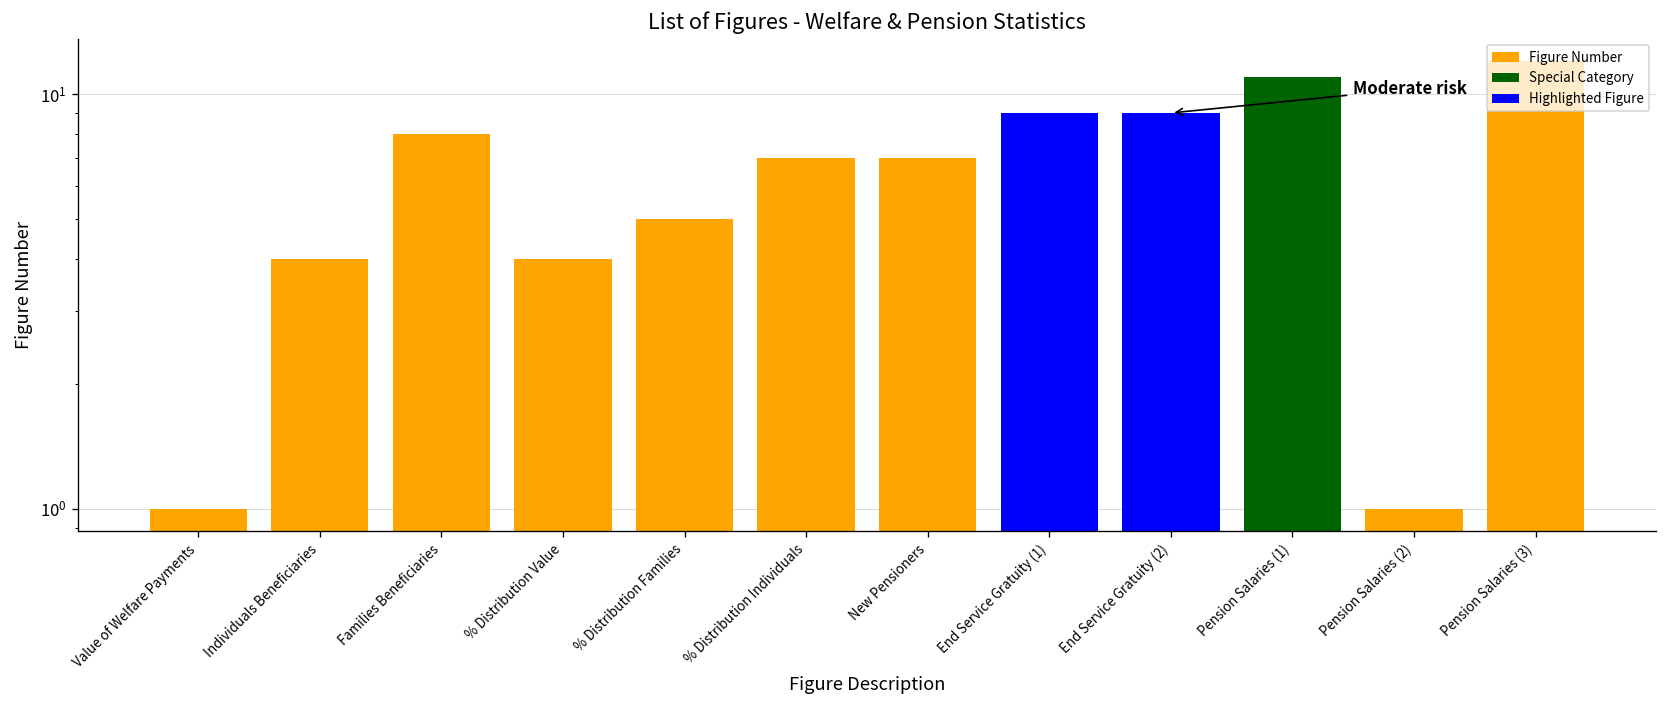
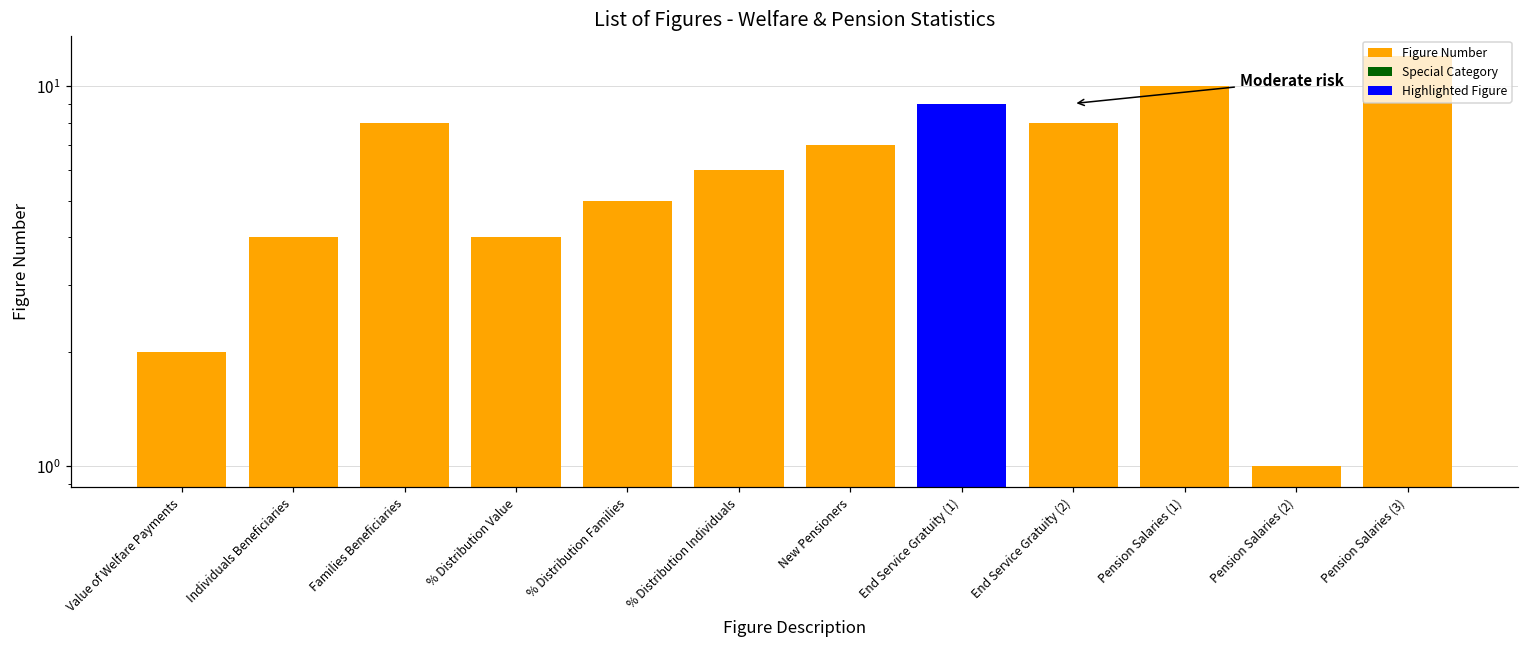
Value of Welfare Payments: 1 -> 2
% Distribution Individuals: 7 -> 6
End Service Gratuity (2): 9 -> 8
Pension Salaries (1): 11 -> 10
